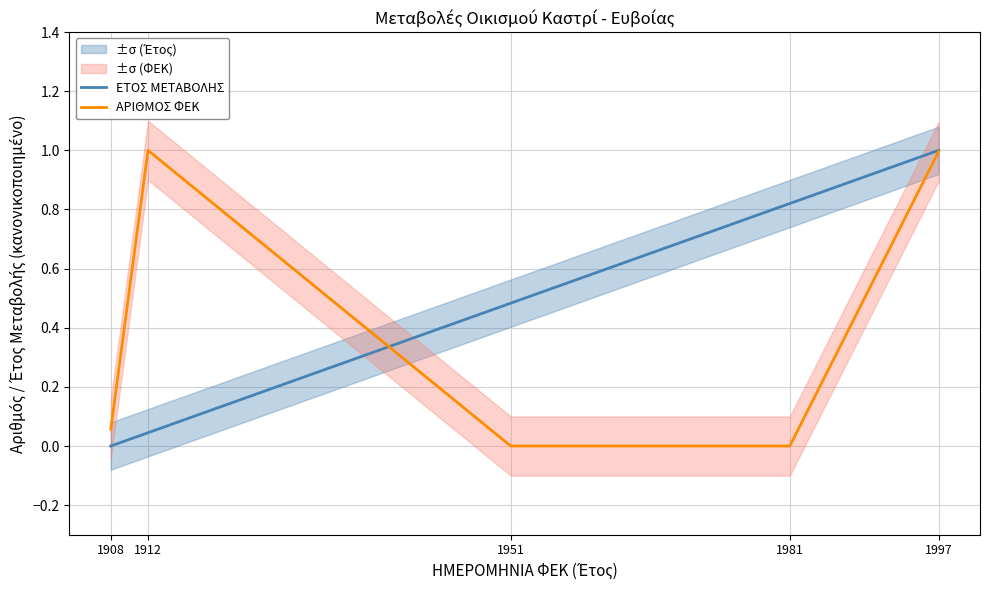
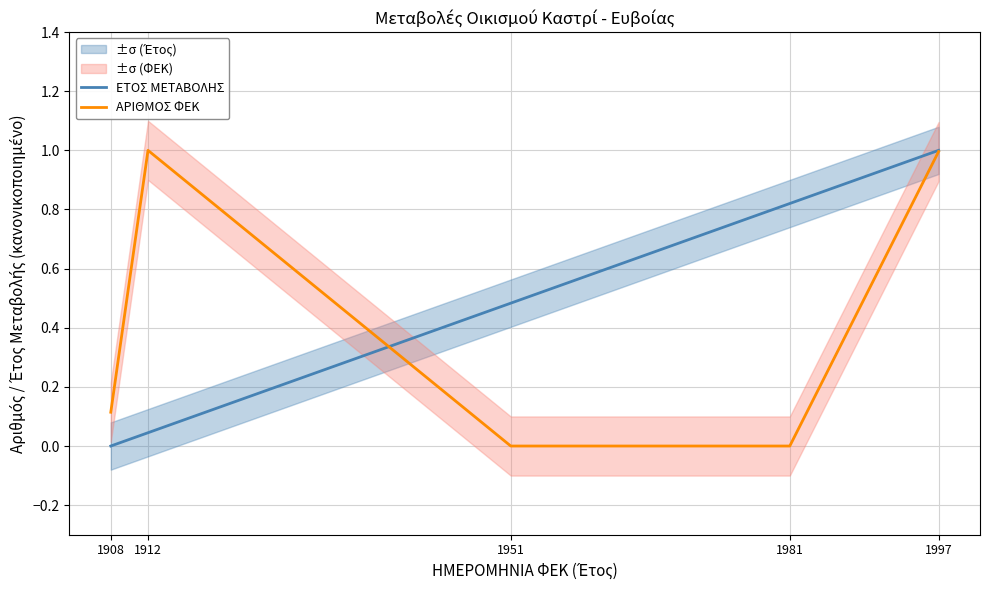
ΑΡΙΘΜΟΣ ΦΕΚ, 1908: 0.06 -> 0.11
